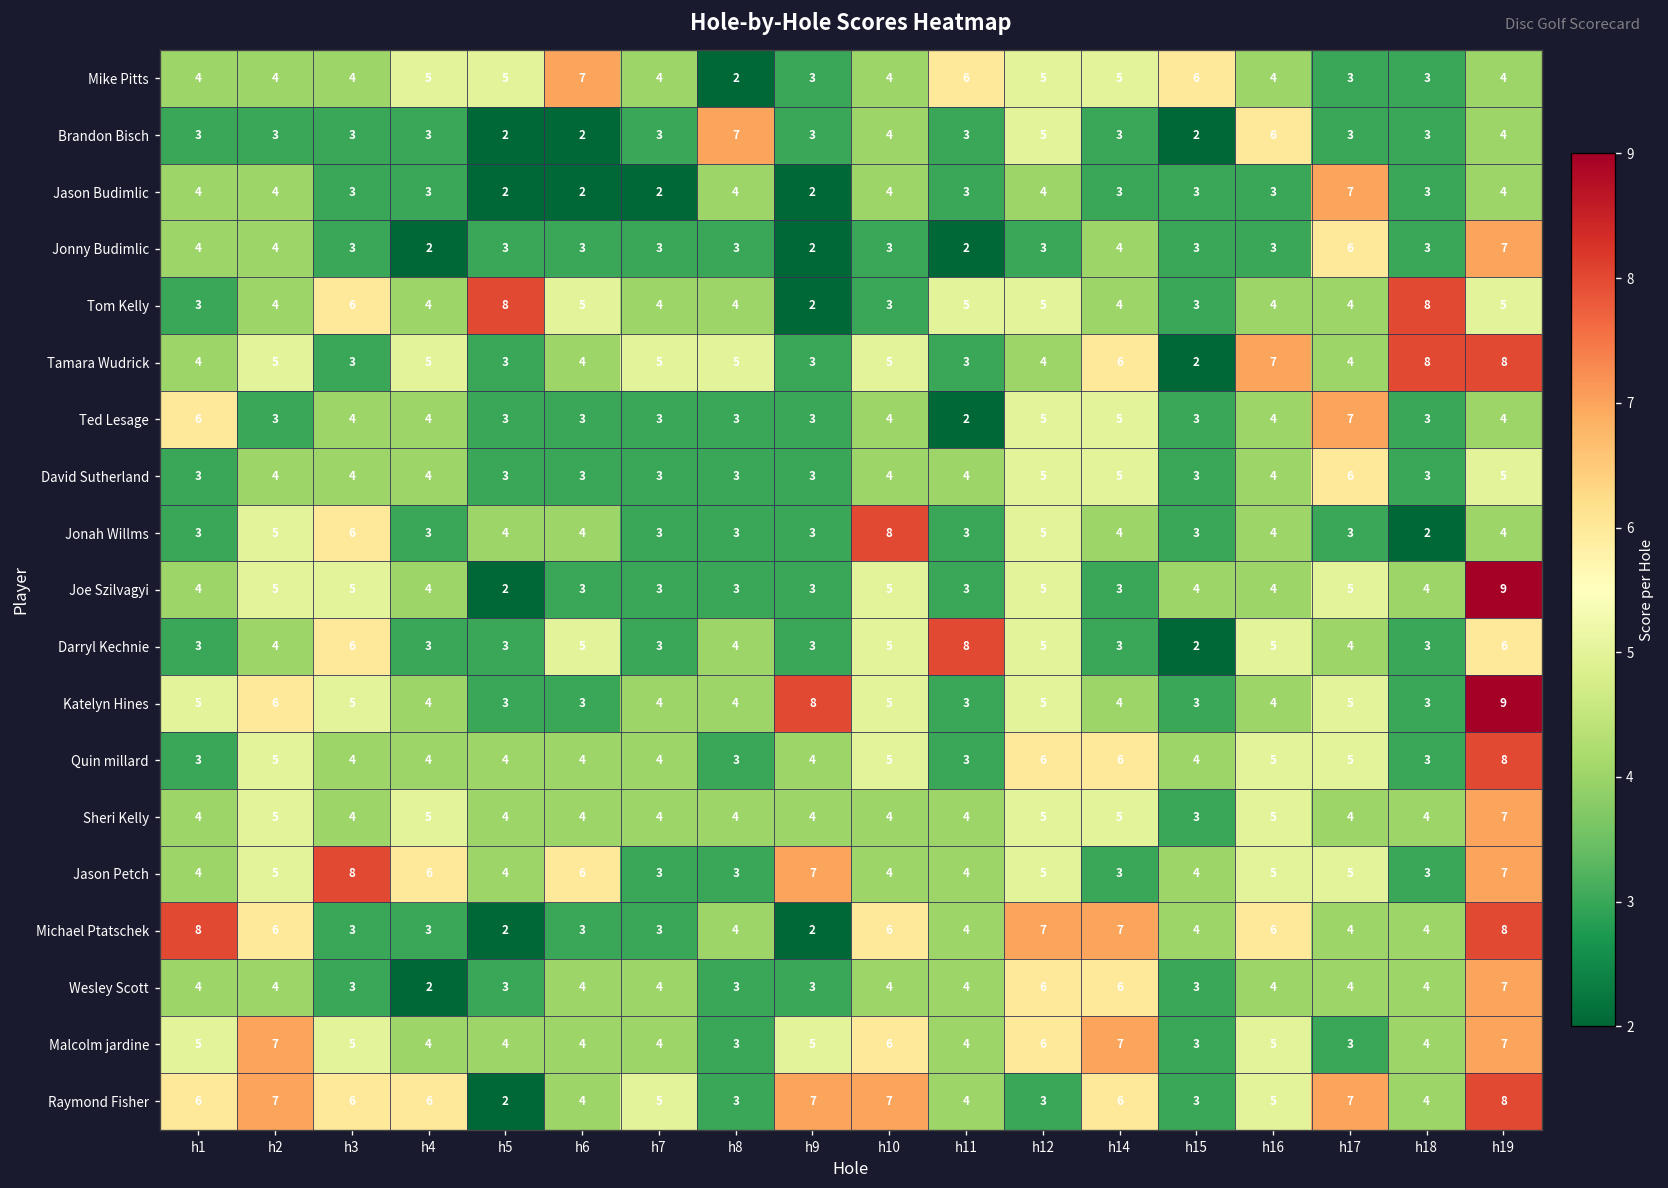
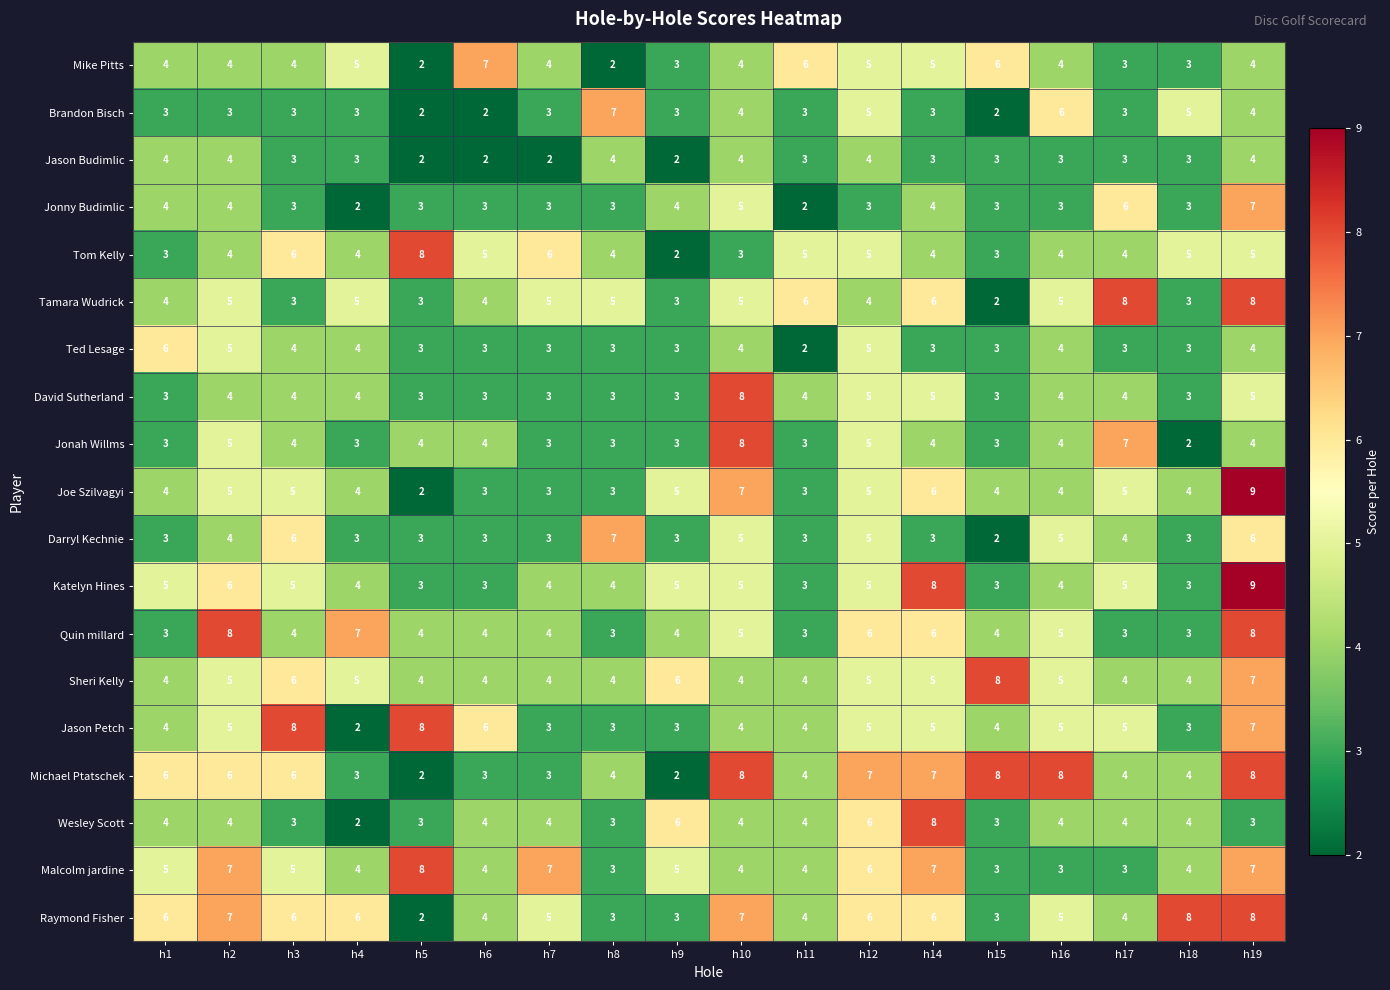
Mike Pitts, h5: 5 -> 2
Brandon Bisch, h18: 3 -> 5
Jason Budimlic, h17: 7 -> 3
Jonny Budimlic, h9: 2 -> 4
Jonny Budimlic, h10: 3 -> 5
Tom Kelly, h7: 4 -> 6
Tom Kelly, h18: 8 -> 5
Tamara Wudrick, h11: 3 -> 6
Tamara Wudrick, h16: 7 -> 5
Tamara Wudrick, h17: 4 -> 8
Tamara Wudrick, h18: 8 -> 3
Ted Lesage, h2: 3 -> 5
Ted Lesage, h14: 5 -> 3
Ted Lesage, h17: 7 -> 3
David Sutherland, h10: 4 -> 8
David Sutherland, h17: 6 -> 4
Jonah Willms, h3: 6 -> 4
Jonah Willms, h17: 3 -> 7
Joe Szilvagyi, h9: 3 -> 5
Joe Szilvagyi, h10: 5 -> 7
Joe Szilvagyi, h14: 3 -> 6
Darryl Kechnie, h6: 5 -> 3
Darryl Kechnie, h8: 4 -> 7
Darryl Kechnie, h11: 8 -> 3
Katelyn Hines, h9: 8 -> 5
Katelyn Hines, h14: 4 -> 8
Quin millard, h2: 5 -> 8
Quin millard, h4: 4 -> 7
Quin millard, h17: 5 -> 3
Sheri Kelly, h3: 4 -> 6
Sheri Kelly, h9: 4 -> 6
Sheri Kelly, h15: 3 -> 8
Jason Petch, h4: 6 -> 2
Jason Petch, h5: 4 -> 8
Jason Petch, h9: 7 -> 3
Jason Petch, h14: 3 -> 5
Michael Ptatschek, h1: 8 -> 6
Michael Ptatschek, h3: 3 -> 6
Michael Ptatschek, h10: 6 -> 8
Michael Ptatschek, h15: 4 -> 8
Michael Ptatschek, h16: 6 -> 8
Wesley Scott, h9: 3 -> 6
Wesley Scott, h14: 6 -> 8
Wesley Scott, h19: 7 -> 3
Malcolm jardine, h5: 4 -> 8
Malcolm jardine, h7: 4 -> 7
Malcolm jardine, h10: 6 -> 4
Malcolm jardine, h16: 5 -> 3
Raymond Fisher, h9: 7 -> 3
Raymond Fisher, h12: 3 -> 6
Raymond Fisher, h17: 7 -> 4
Raymond Fisher, h18: 4 -> 8
